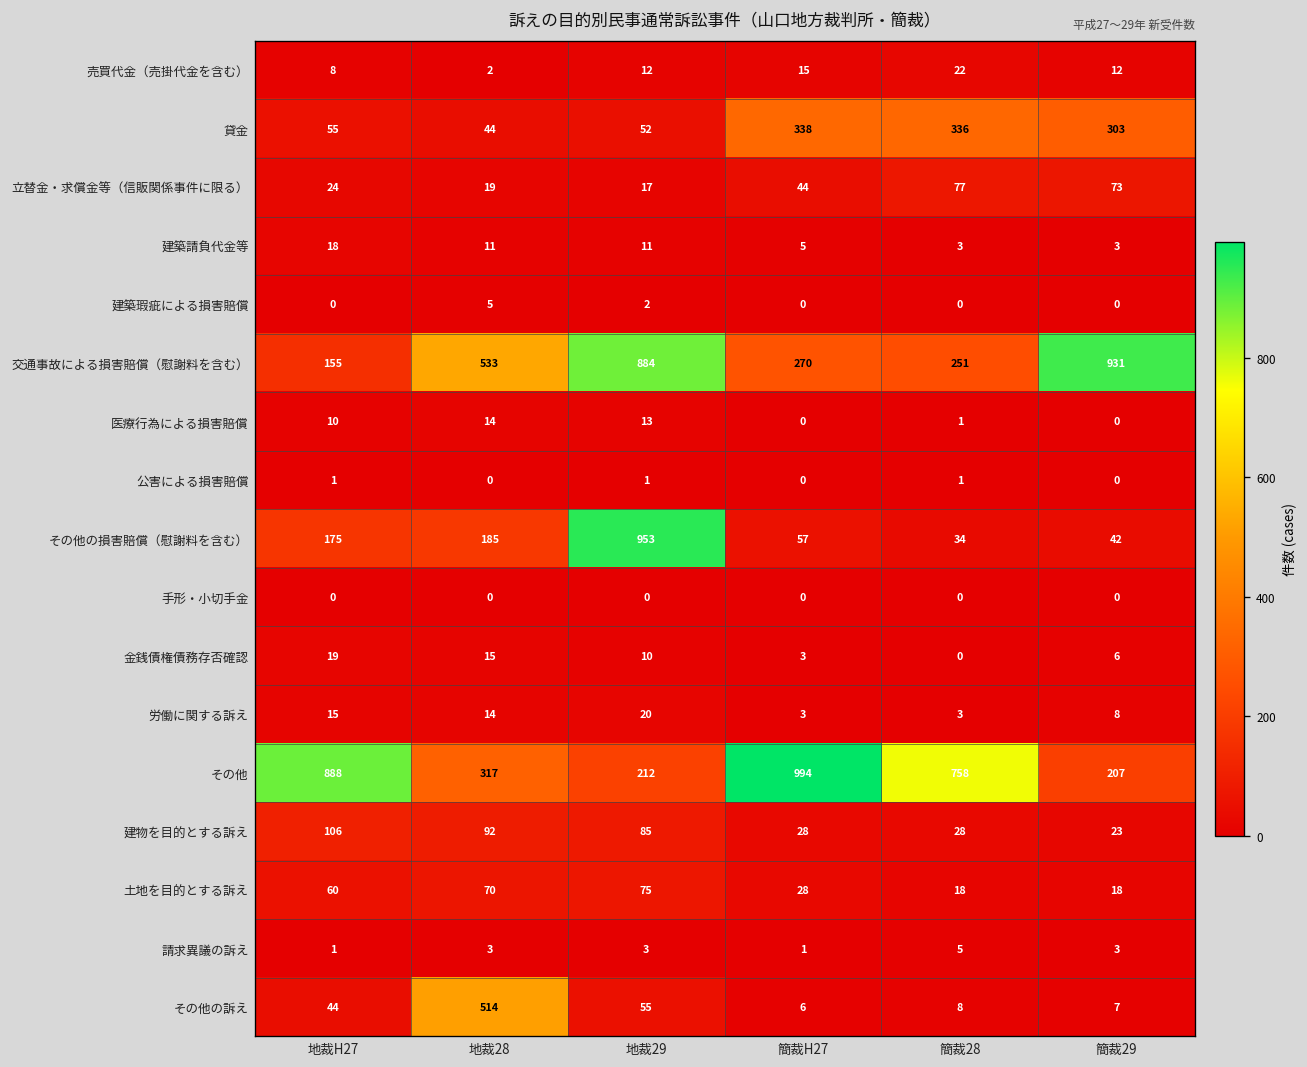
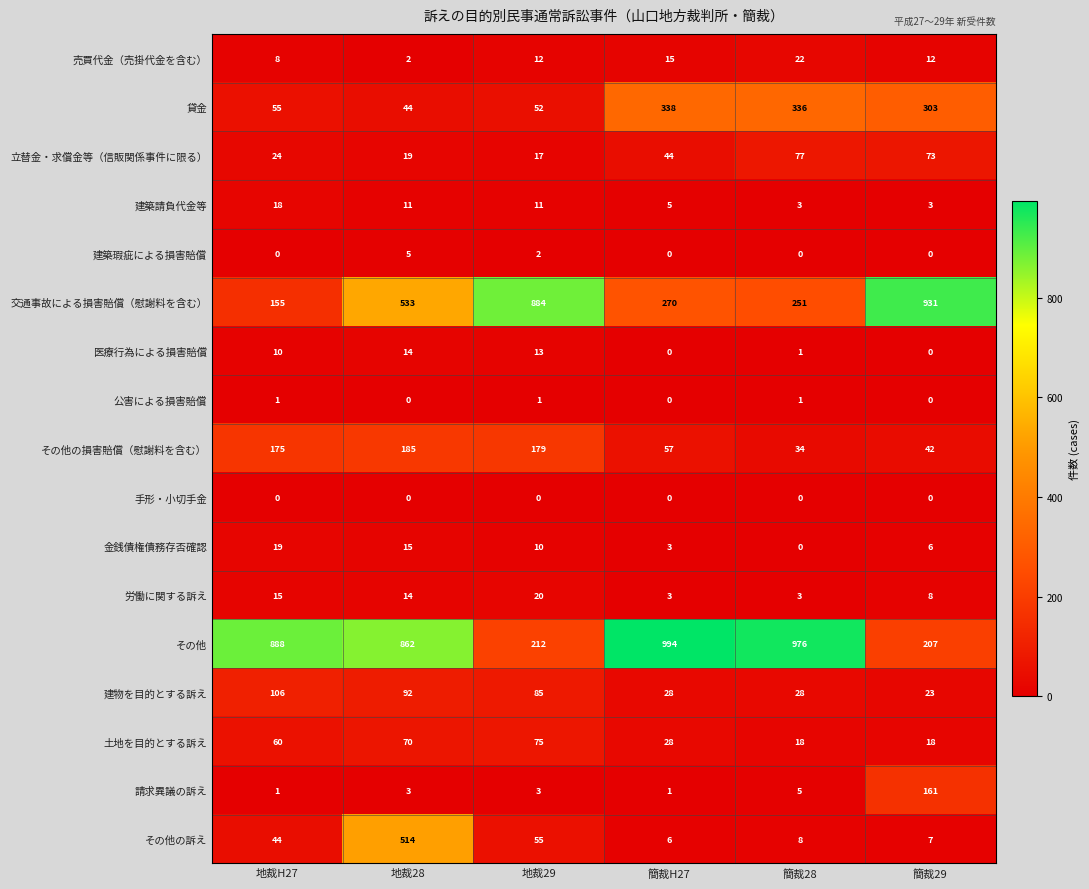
その他の損害賠償（慰謝料を含む）, 地裁29: 953 -> 179
その他, 地裁28: 317 -> 862
その他, 簡裁28: 758 -> 976
請求異議の訴え, 簡裁29: 3 -> 161
